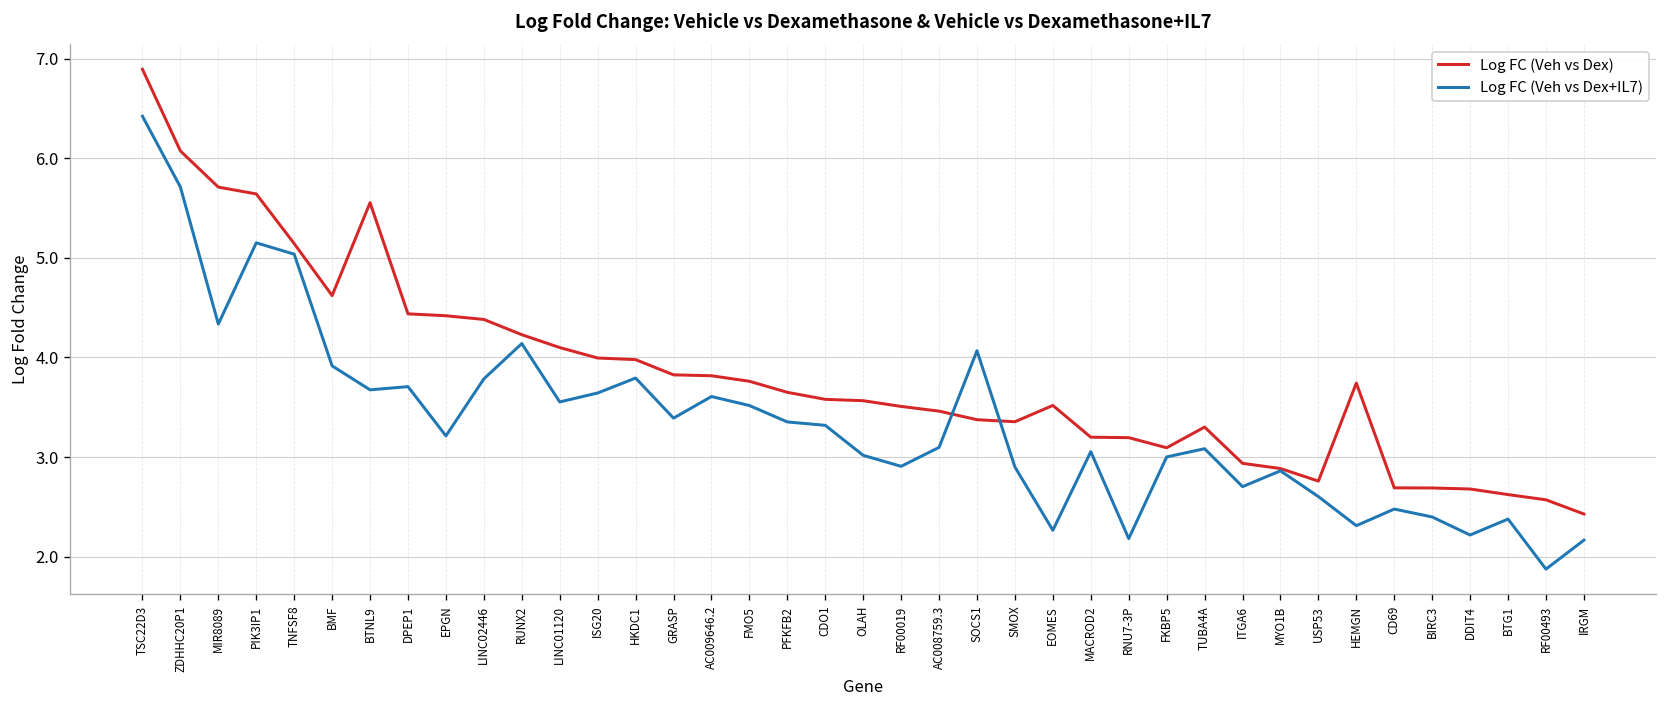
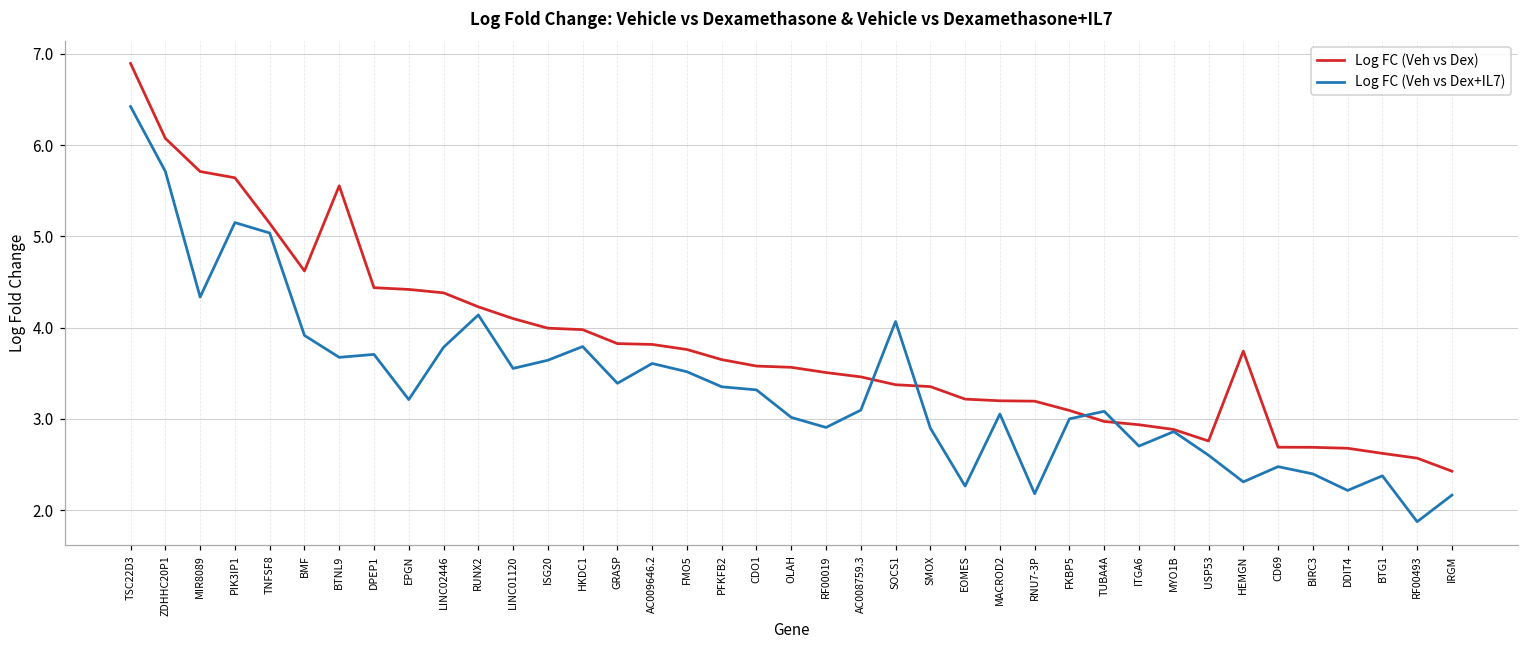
Log FC (Veh vs Dex), EOMES: 3.5 -> 3.2
Log FC (Veh vs Dex), TUBA4A: 3.3 -> 3.0
